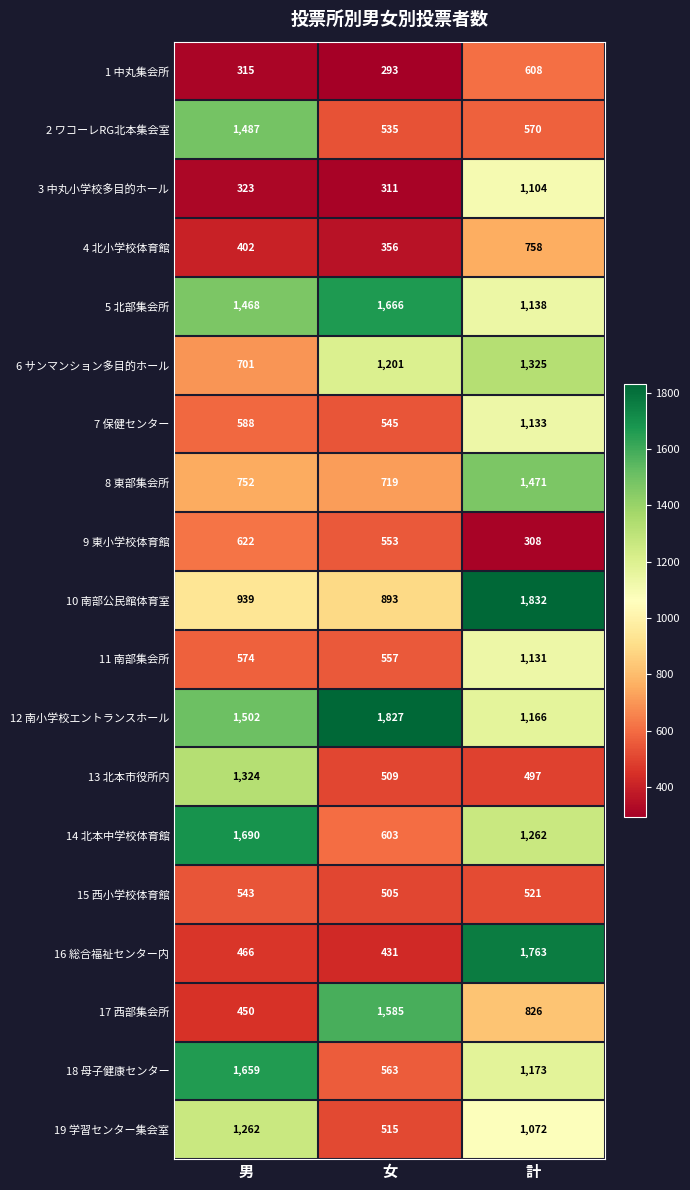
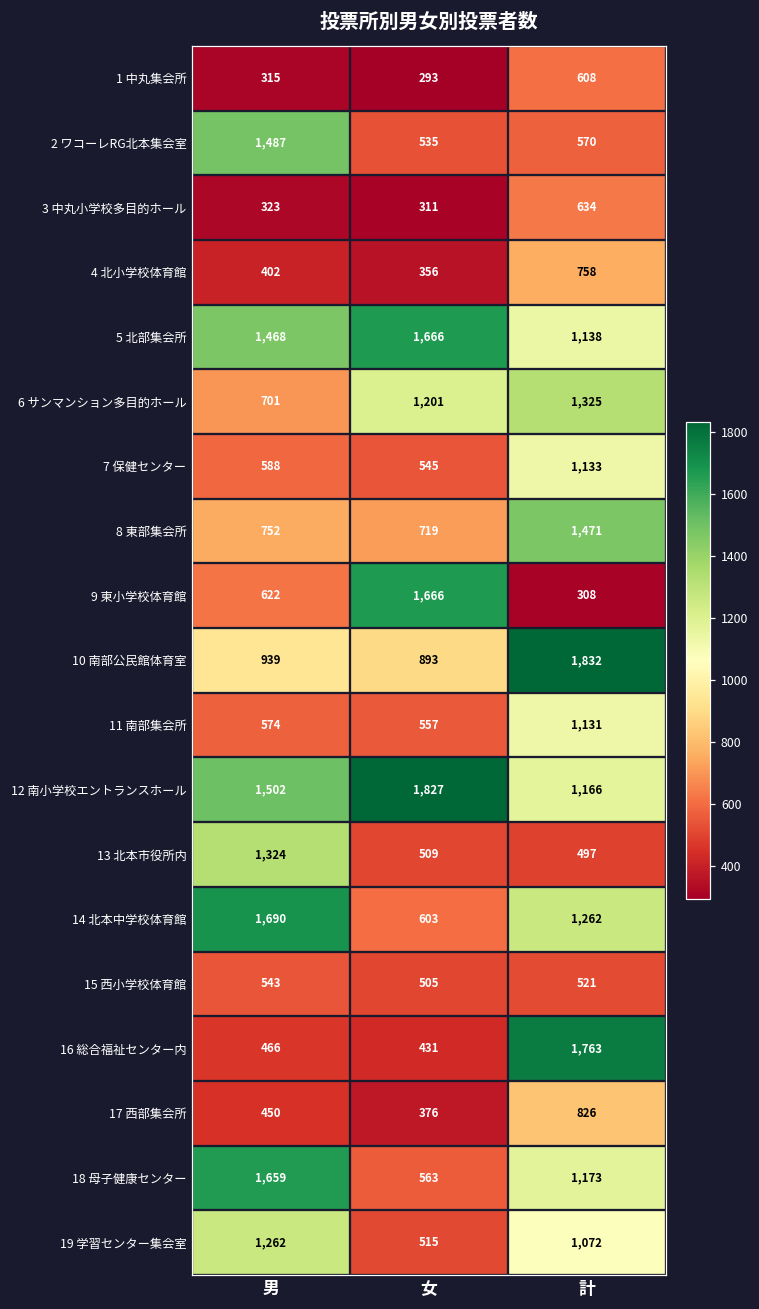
3 中丸小学校多目的ホール, 計: 1,104 -> 634
9 東小学校体育館, 女: 553 -> 1,666
17 西部集会所, 女: 1,585 -> 376
